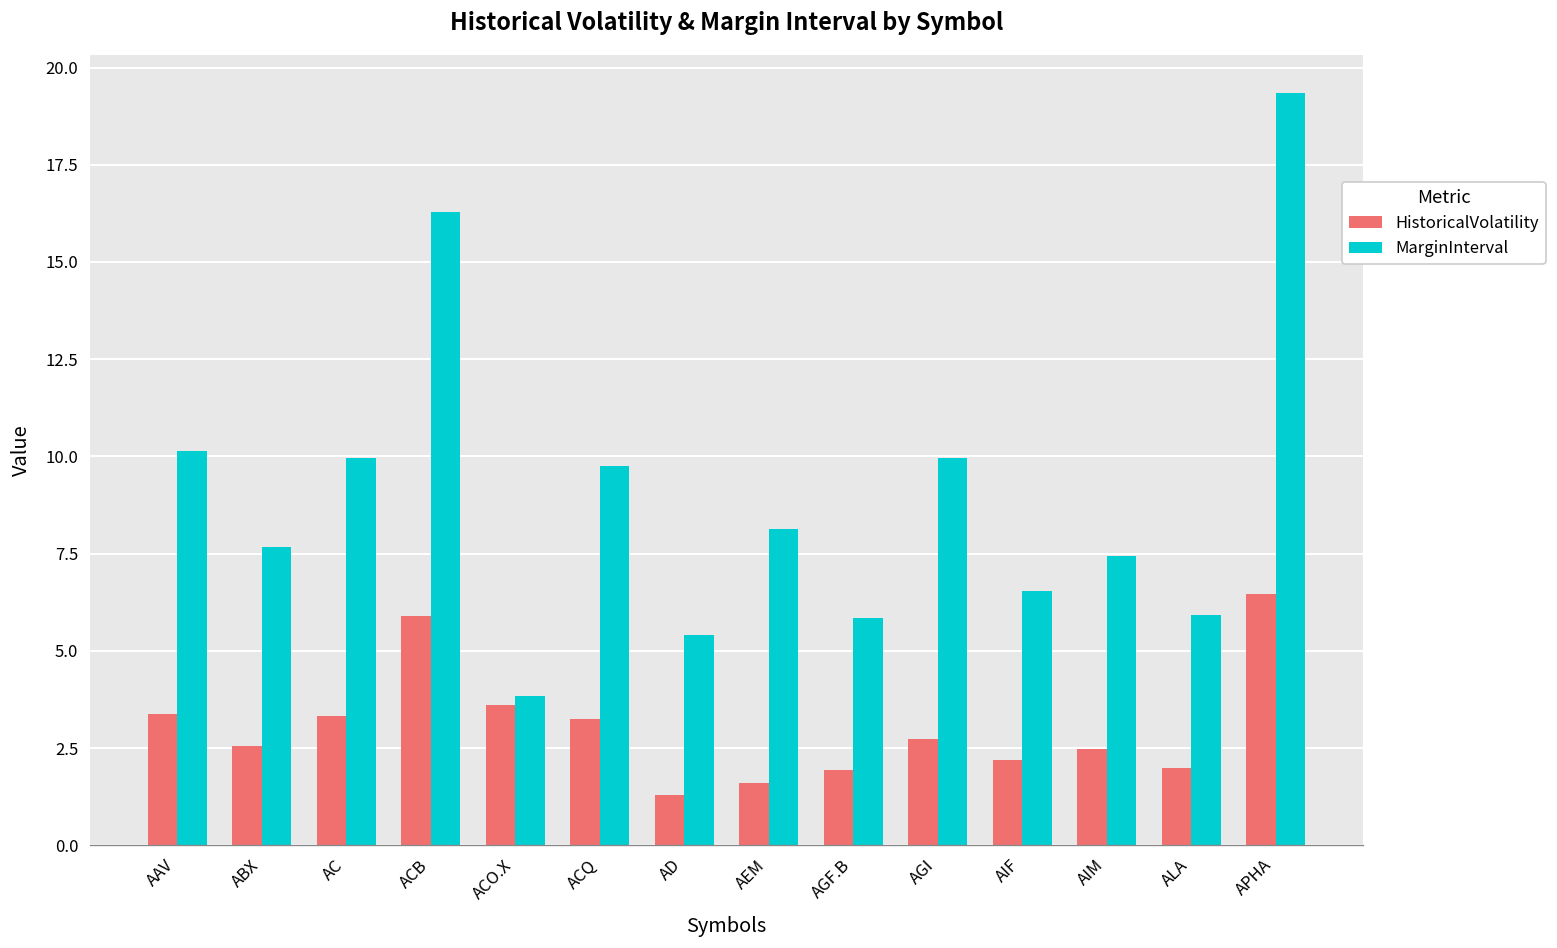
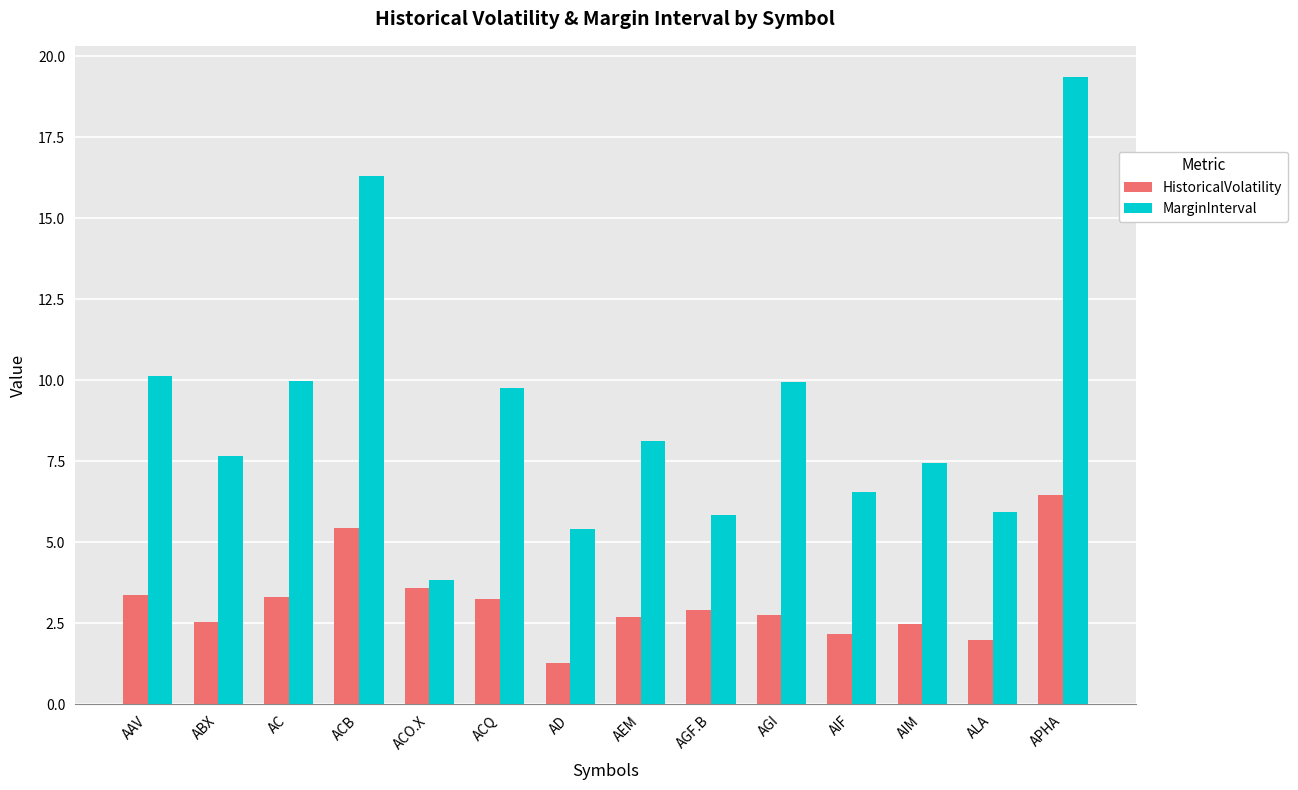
HistoricalVolatility, ACB: 5.9 -> 5.4
HistoricalVolatility, AEM: 1.6 -> 2.7
HistoricalVolatility, AGF.B: 1.9 -> 2.9
